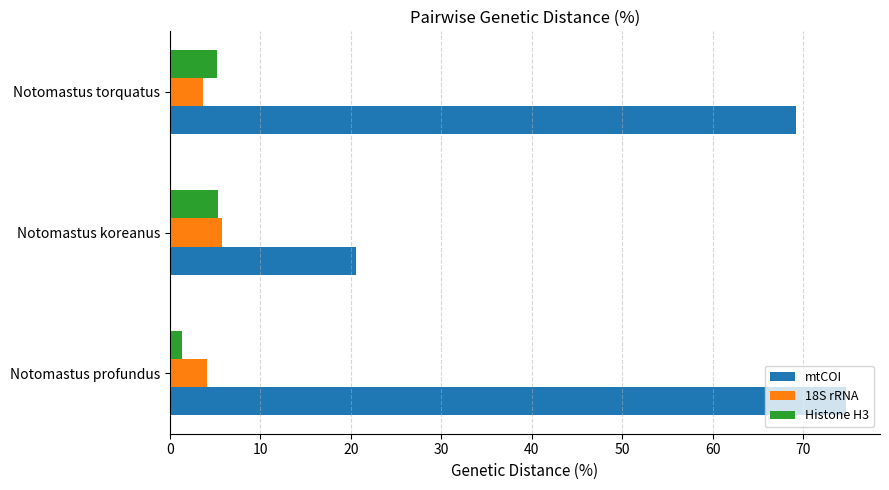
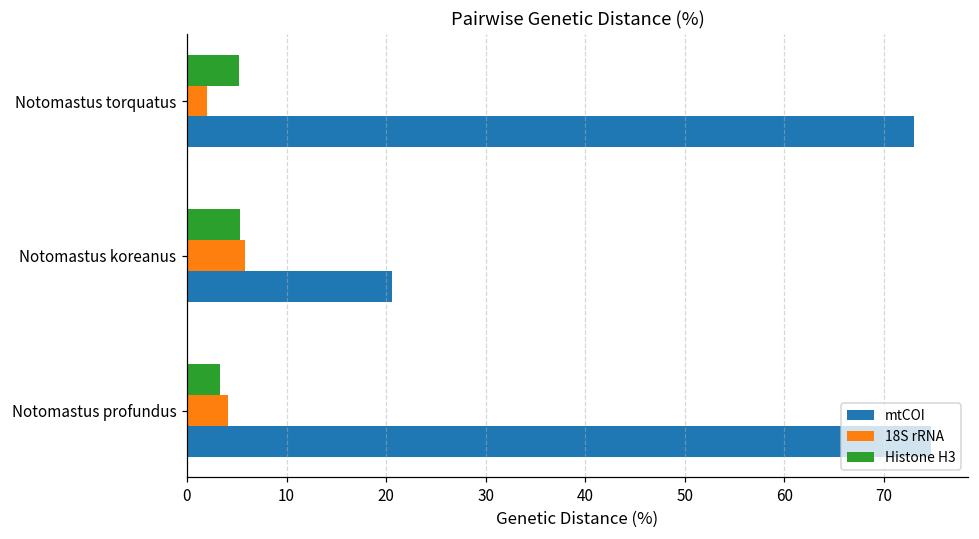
18S rRNA, Notomastus torquatus: 4 -> 2
mtCOI, Notomastus torquatus: 69 -> 73
Histone H3, Notomastus profundus: 1 -> 3
